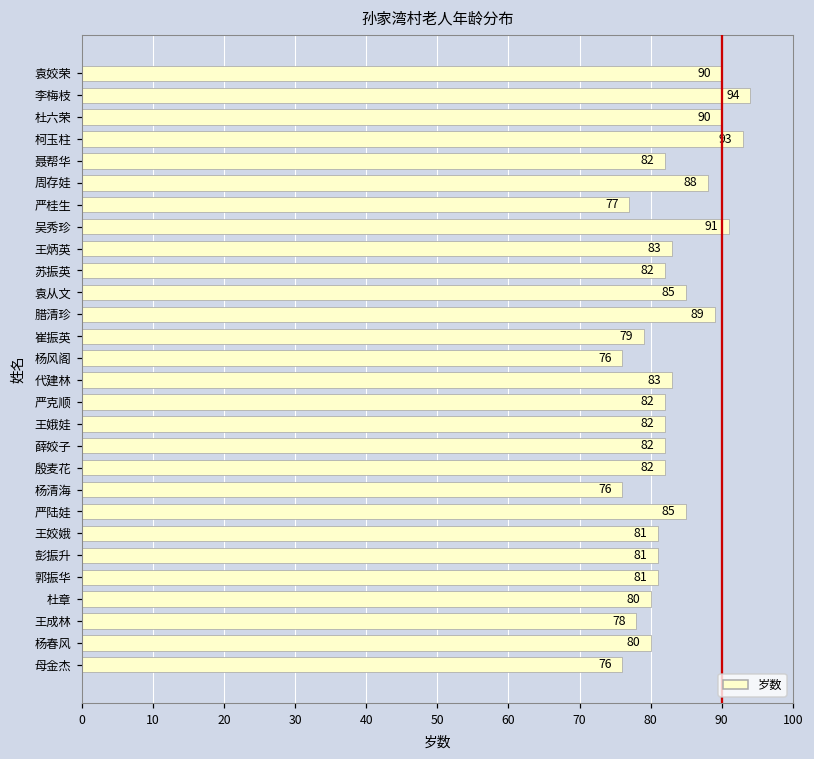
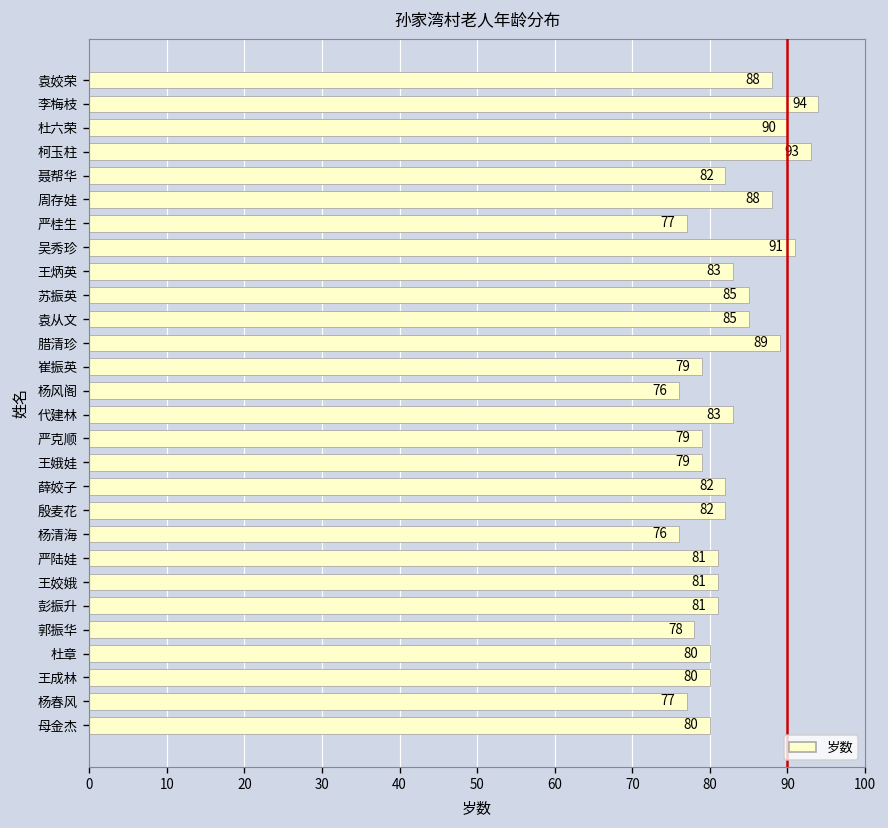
袁姣荣: 90 -> 88
苏振英: 82 -> 85
严克顺: 82 -> 79
王娥娃: 82 -> 79
严陆娃: 85 -> 81
郭振华: 81 -> 78
王成林: 78 -> 80
杨春风: 80 -> 77
母金杰: 76 -> 80
